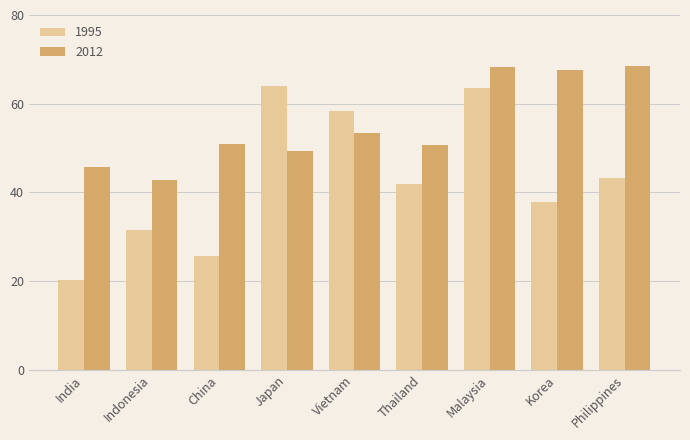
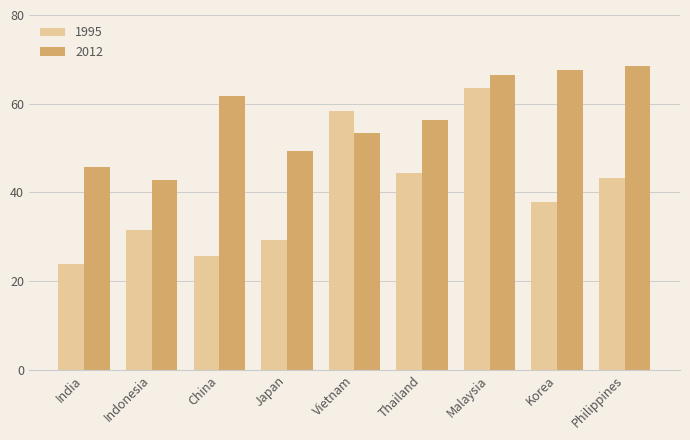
1995, India: 20 -> 24
2012, China: 51 -> 62
1995, Japan: 64 -> 29
1995, Thailand: 42 -> 44
2012, Thailand: 51 -> 56
2012, Malaysia: 68 -> 66
